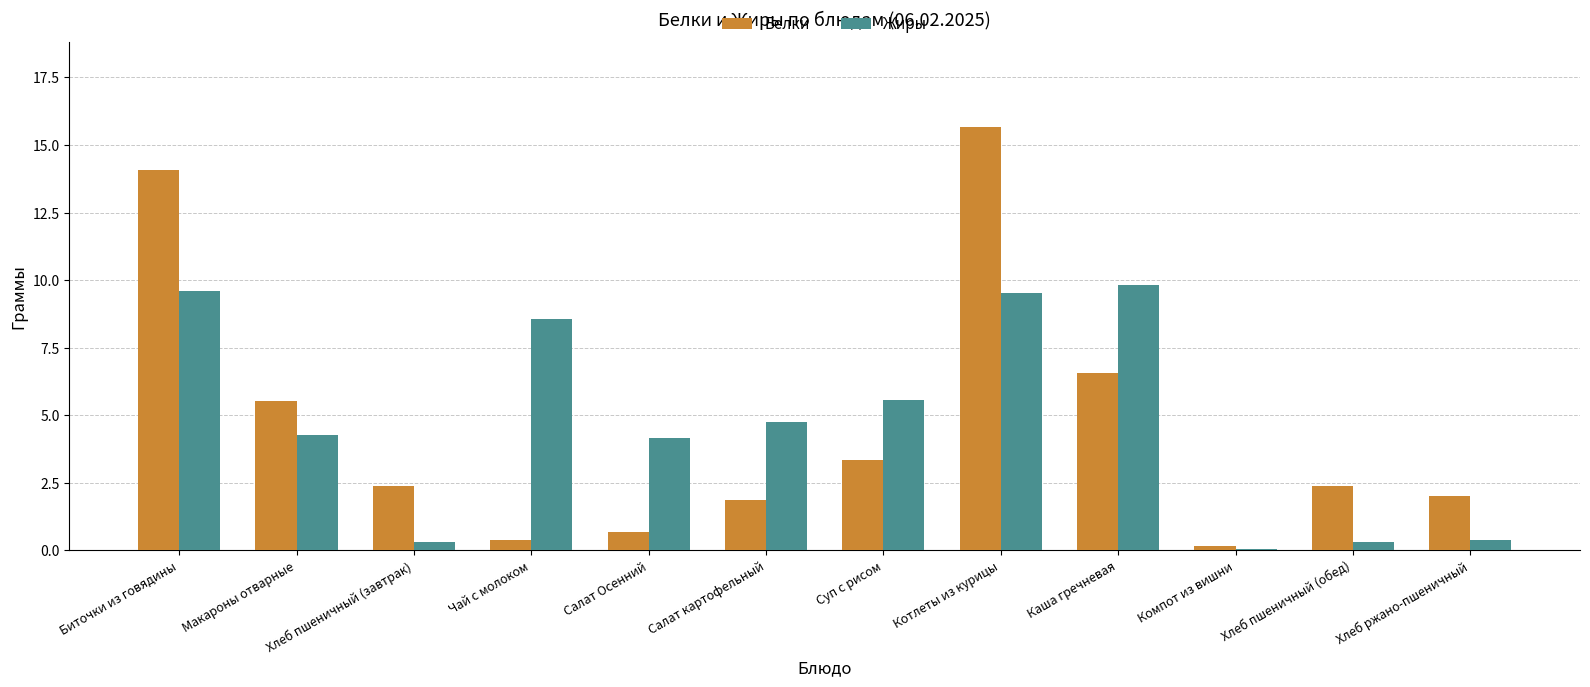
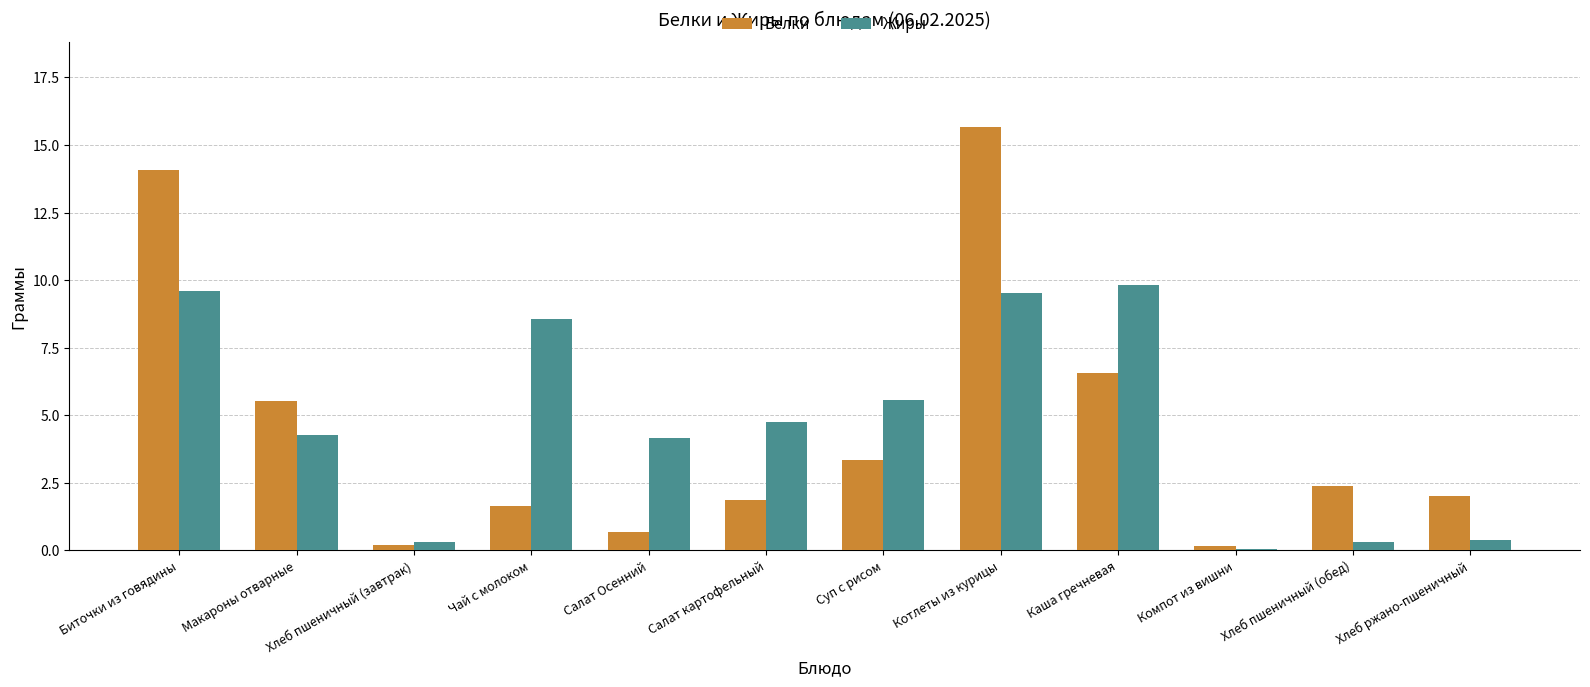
Белки, Хлеб пшеничный (завтрак): 2.4 -> 0.2
Белки, Чай с молоком: 0.4 -> 1.7
